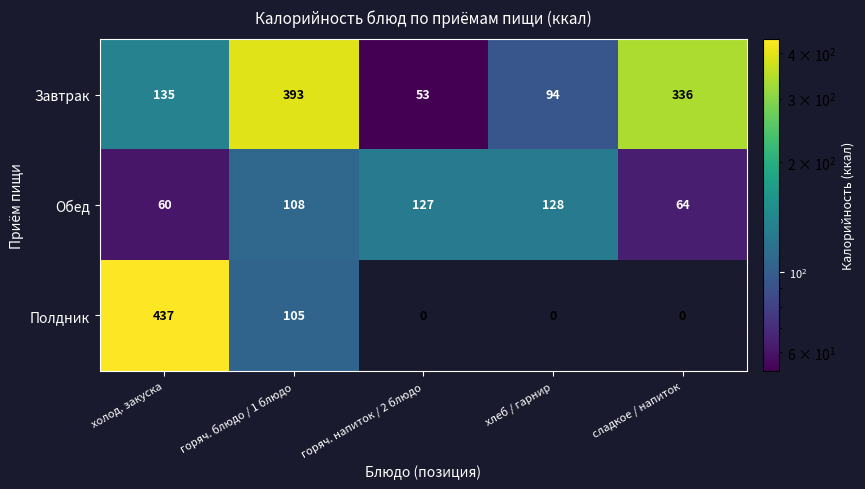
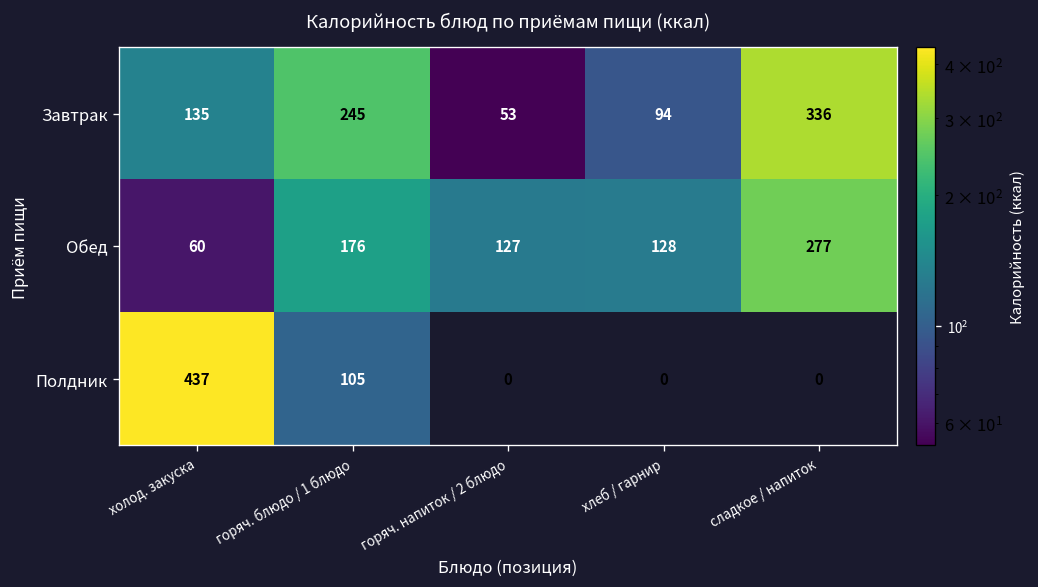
Завтрак, горяч. блюдо / 1 блюдо: 393 -> 245
Обед, горяч. блюдо / 1 блюдо: 108 -> 176
Обед, сладкое / напиток: 64 -> 277
